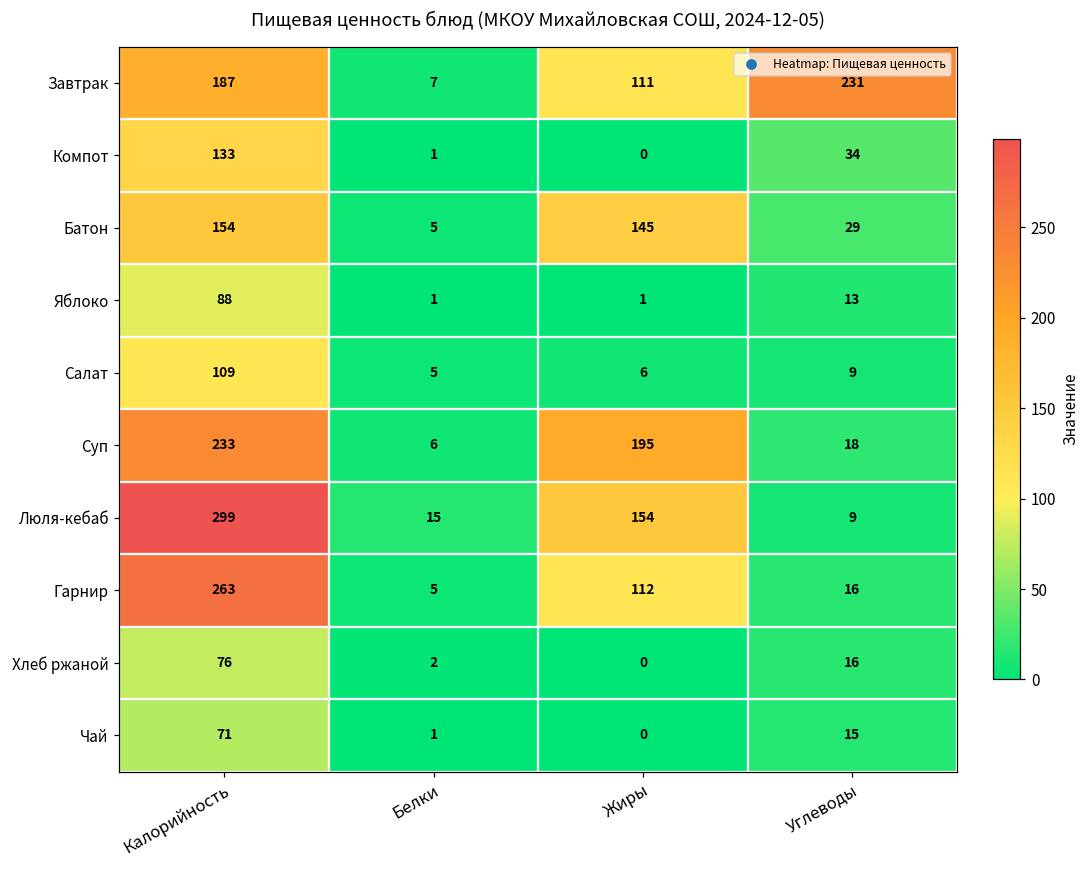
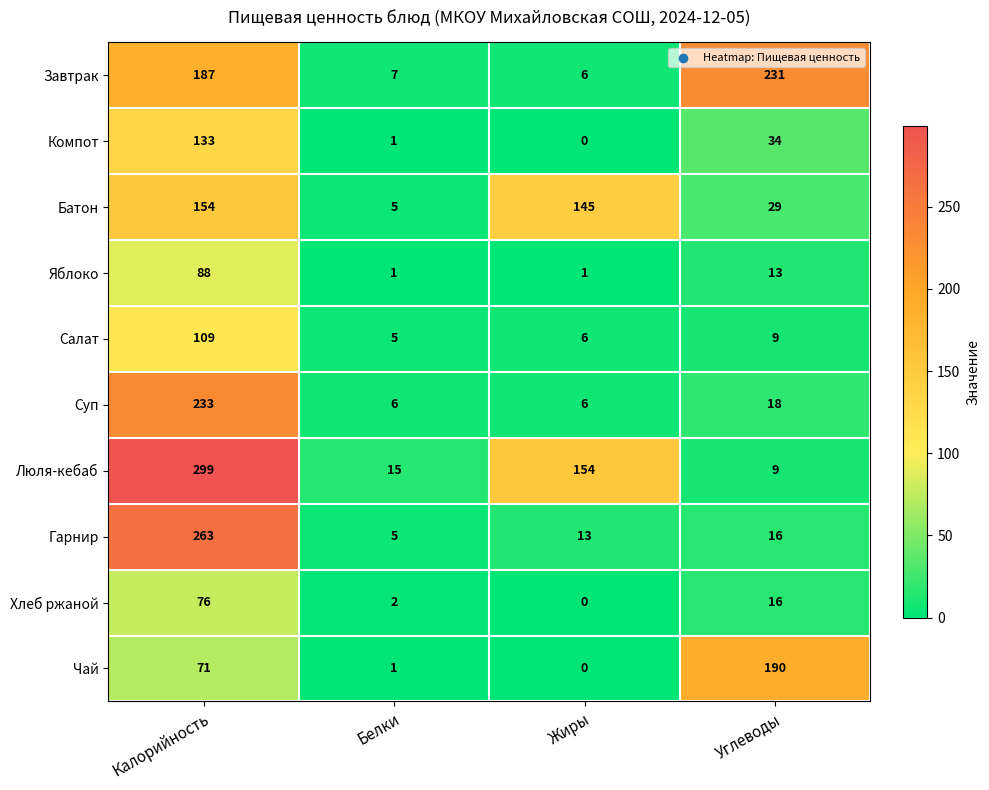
Завтрак, Жиры: 111 -> 6
Суп, Жиры: 195 -> 6
Гарнир, Жиры: 112 -> 13
Чай, Углеводы: 15 -> 190
